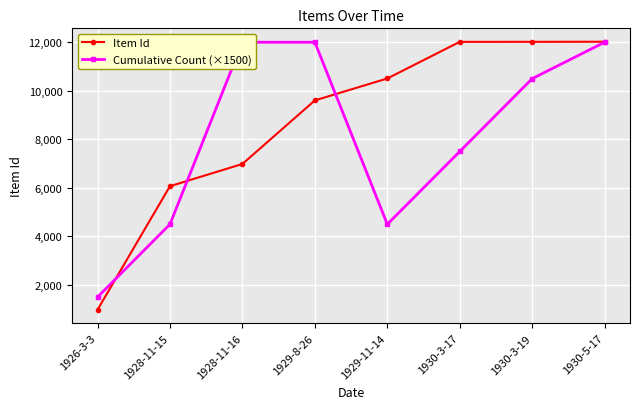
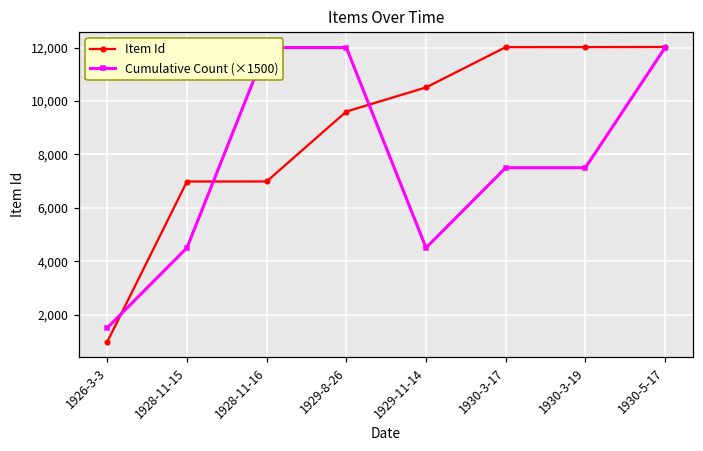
Item Id, 1928-11-15: 6,100 -> 7,000
Cumulative Count (×1500), 1930-3-19: 10,500 -> 7,500
